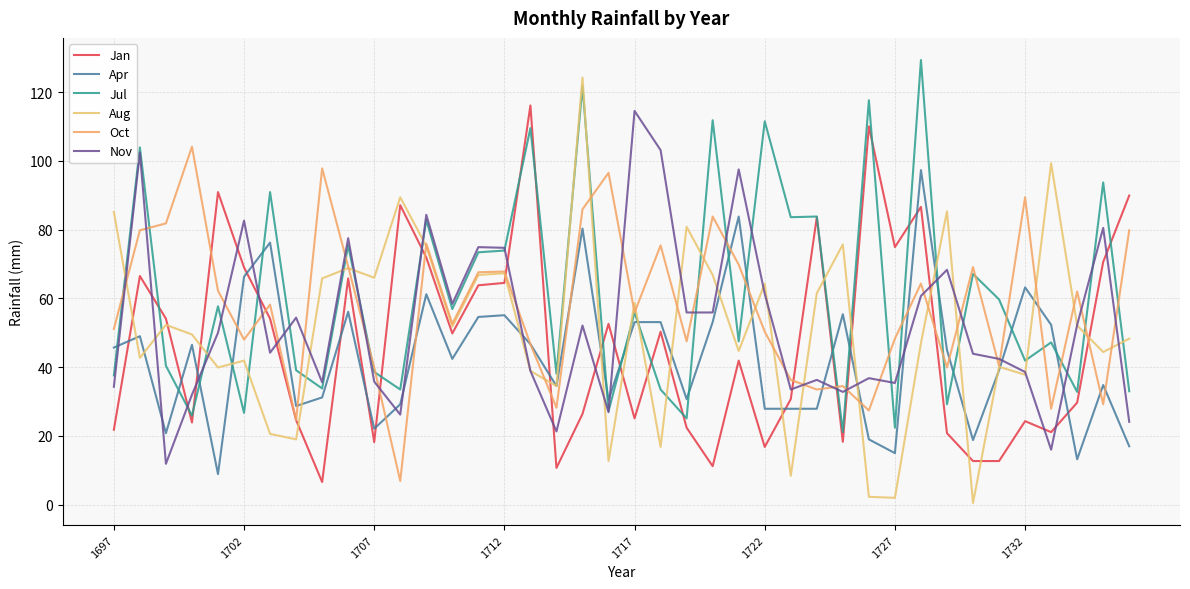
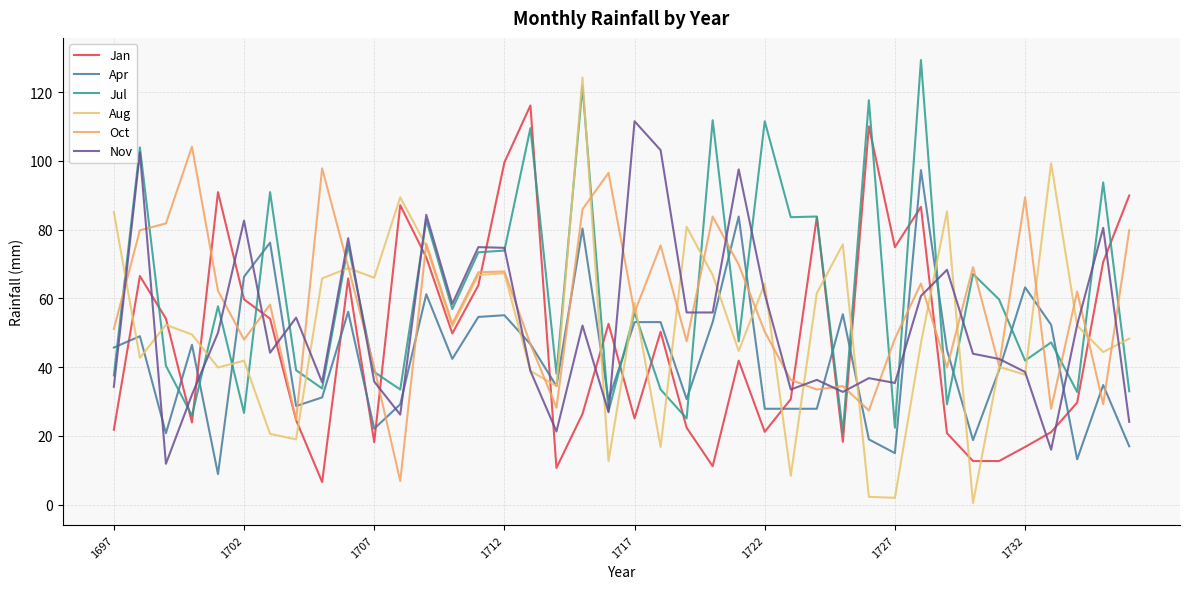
Jan, 1702: 69 -> 60
Jan, 1712: 65 -> 100
Nov, 1717: 115 -> 112
Jan, 1722: 17 -> 21
Jan, 1732: 24 -> 17
